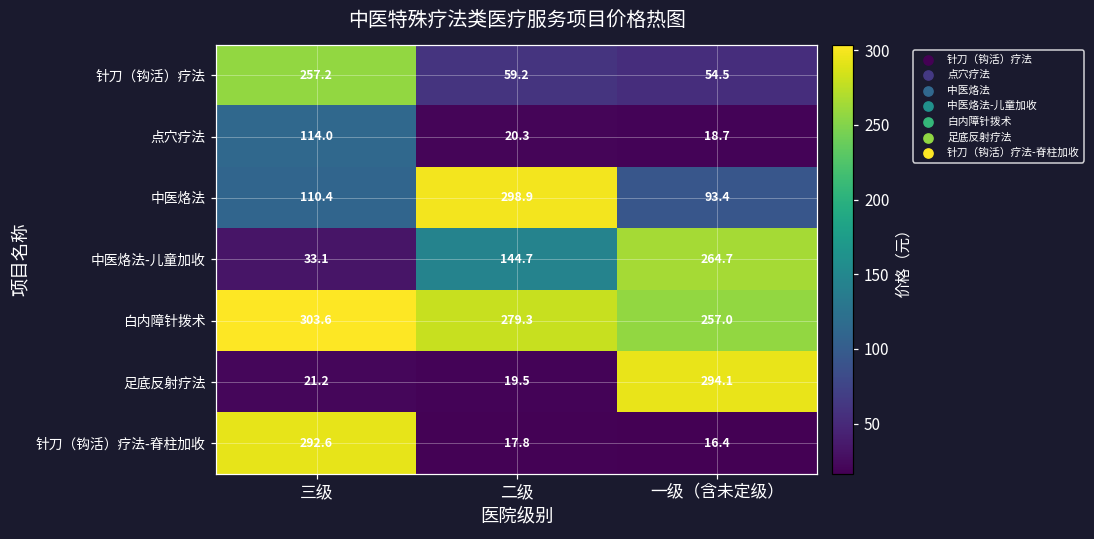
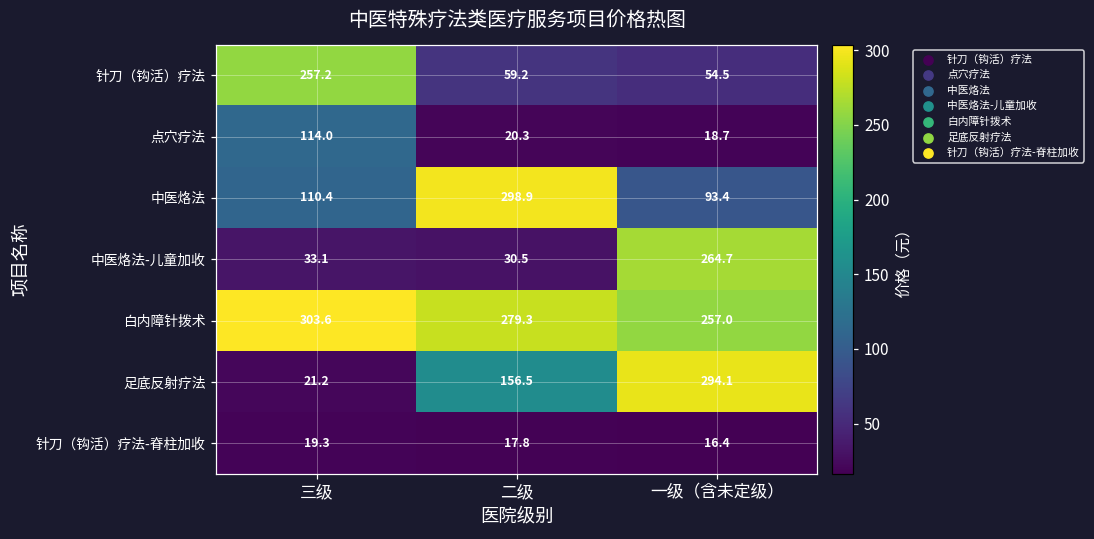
中医烙法-儿童加收, 二级: 144.7 -> 30.5
足底反射疗法, 二级: 19.5 -> 156.5
针刀（钩活）疗法-脊柱加收, 三级: 292.6 -> 19.3
